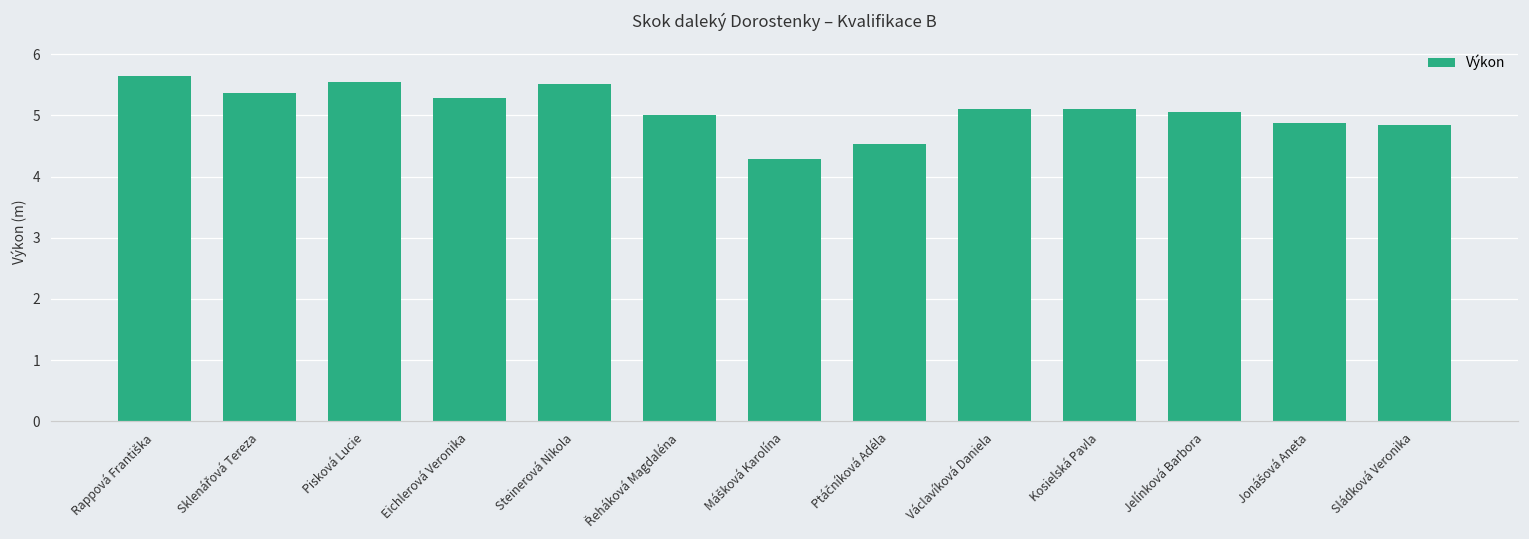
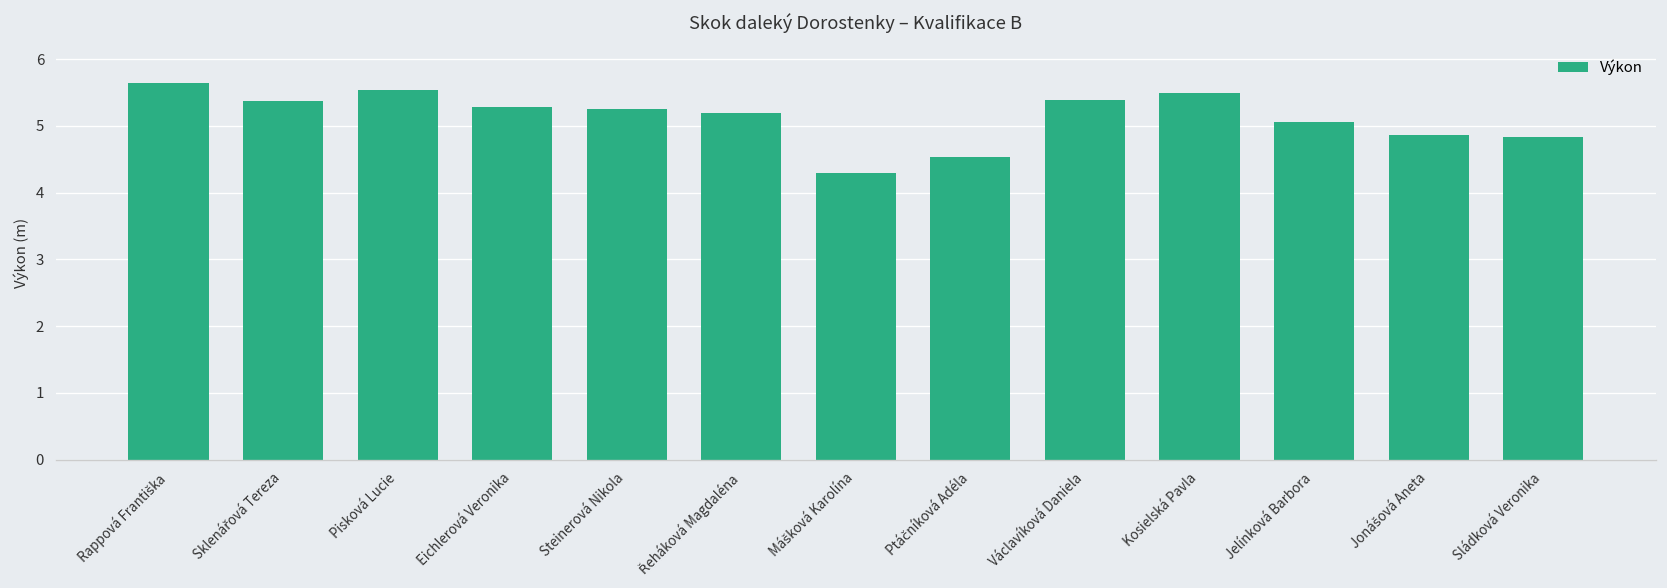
Steinerová Nikola: 5.5 -> 5.3
Řeháková Magdaléna: 5.0 -> 5.2
Václavíková Daniela: 5.1 -> 5.4
Kosielská Pavla: 5.1 -> 5.5
